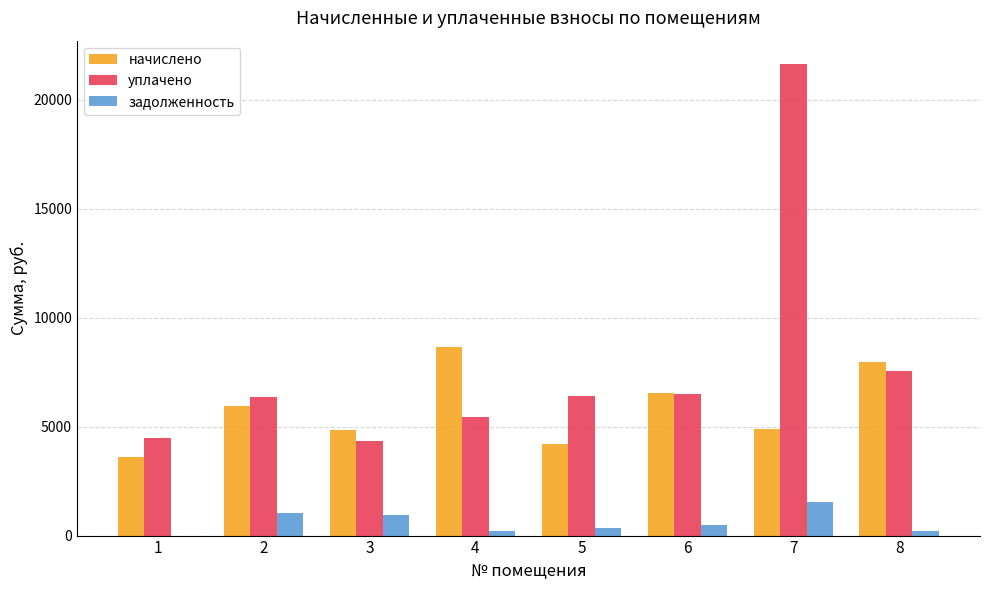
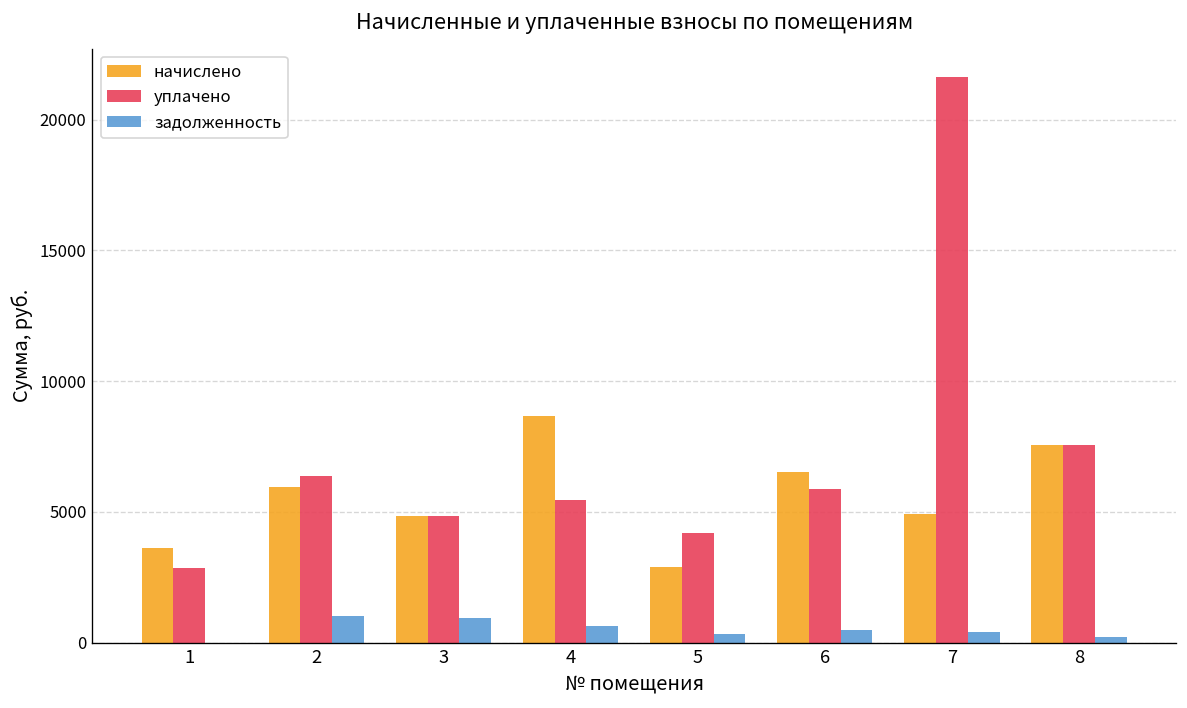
уплачено, 1: 4500 -> 2900
уплачено, 3: 4300 -> 4800
задолженность, 4: 200 -> 600
начислено, 5: 4200 -> 2900
уплачено, 5: 6400 -> 4200
уплачено, 6: 6500 -> 5900
задолженность, 7: 1500 -> 400
начислено, 8: 7900 -> 7600
